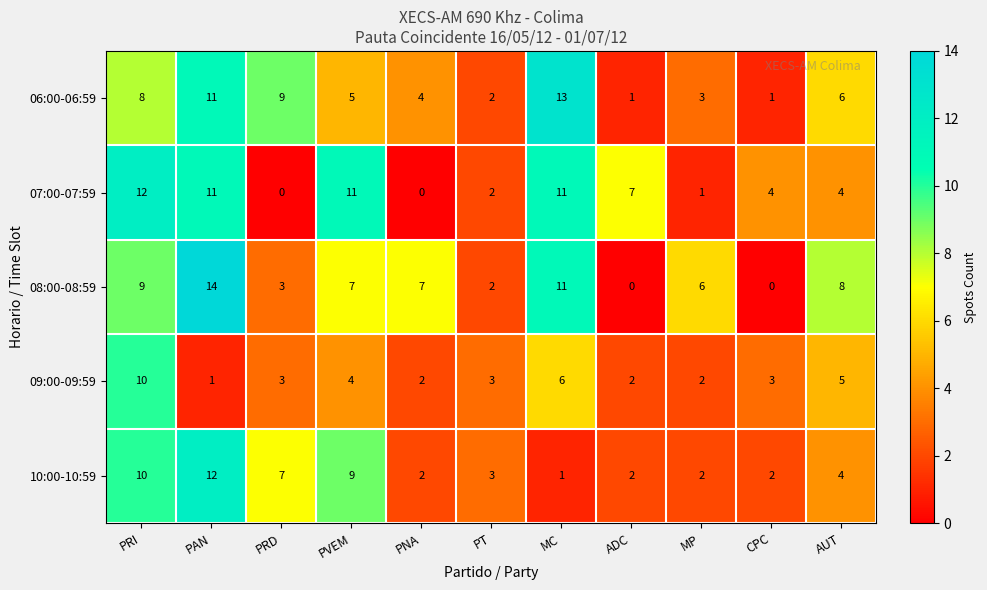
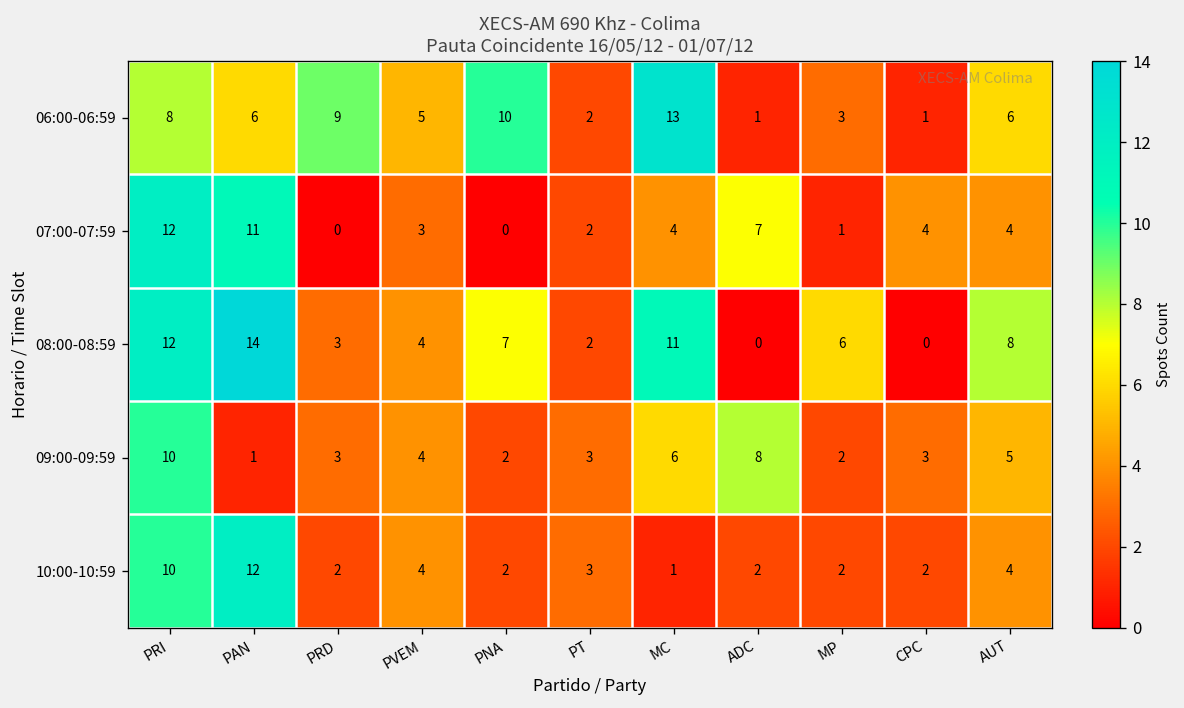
06:00-06:59, PAN: 11 -> 6
06:00-06:59, PNA: 4 -> 10
07:00-07:59, PVEM: 11 -> 3
07:00-07:59, MC: 11 -> 4
08:00-08:59, PRI: 9 -> 12
08:00-08:59, PVEM: 7 -> 4
09:00-09:59, ADC: 2 -> 8
10:00-10:59, PRD: 7 -> 2
10:00-10:59, PVEM: 9 -> 4
